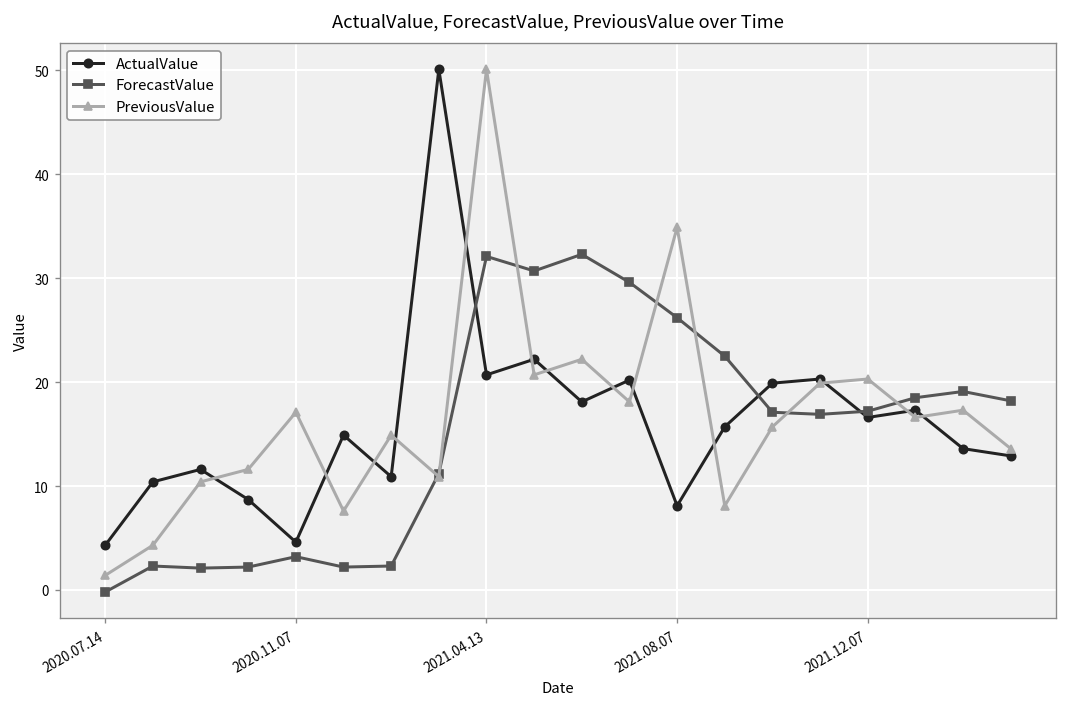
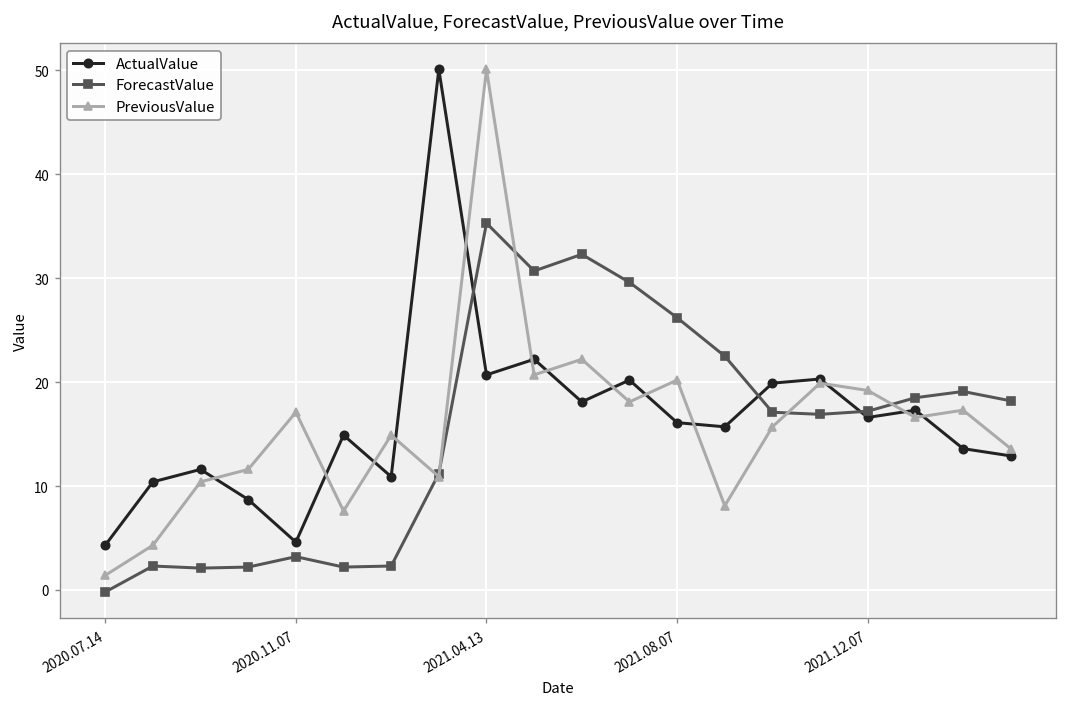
ForecastValue, 2021.04.13: 32 -> 35
ActualValue, 2021.08.07: 8 -> 16
PreviousValue, 2021.08.07: 35 -> 20
PreviousValue, 2021.12.07: 20 -> 19
